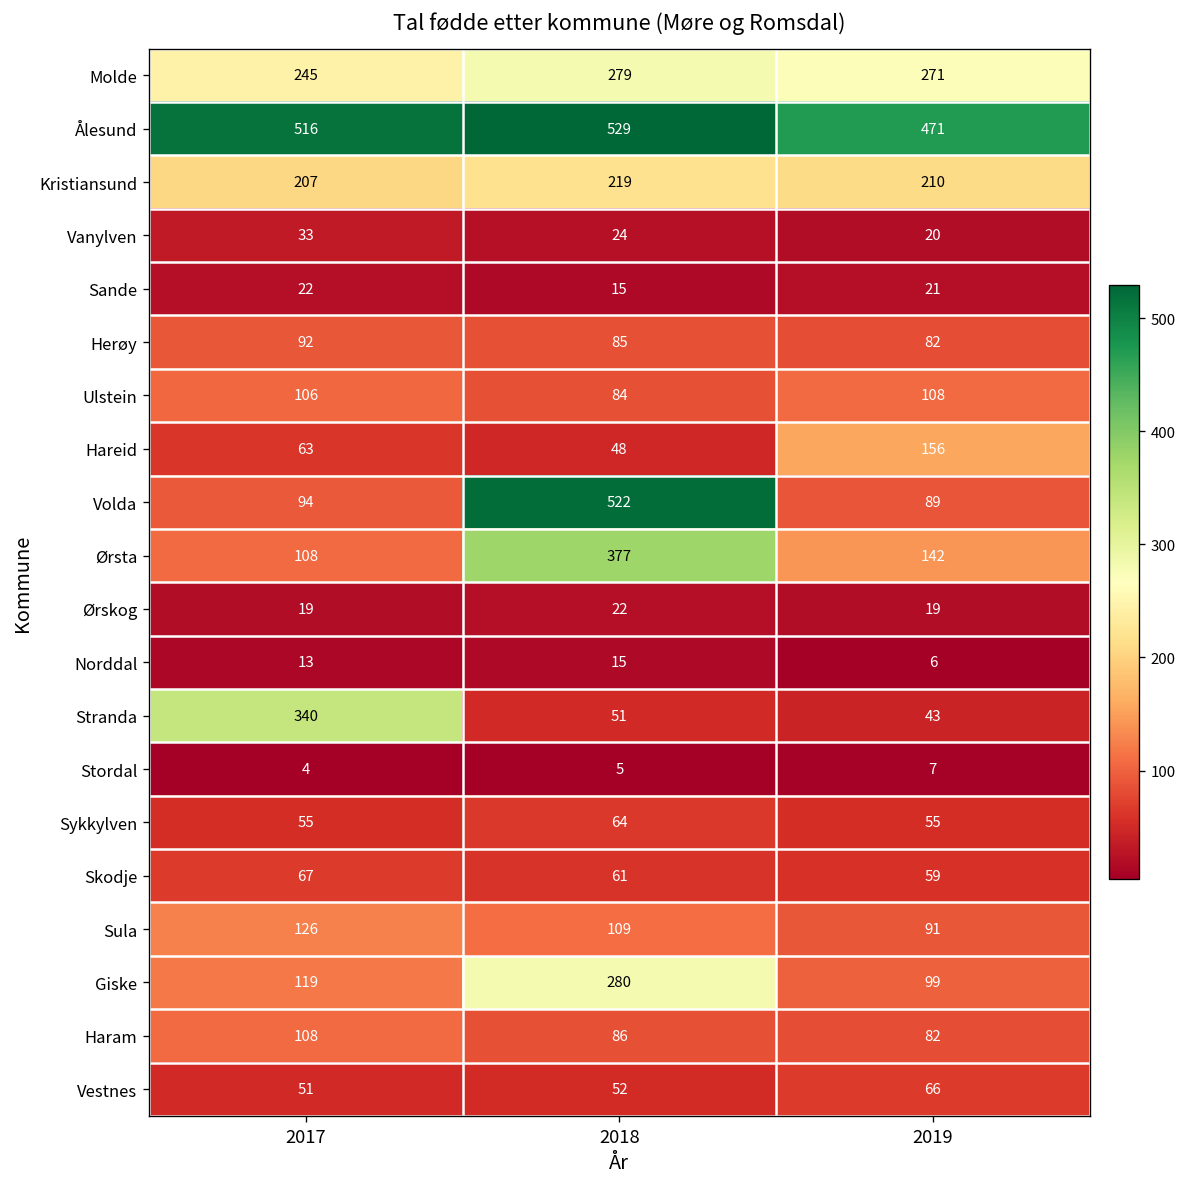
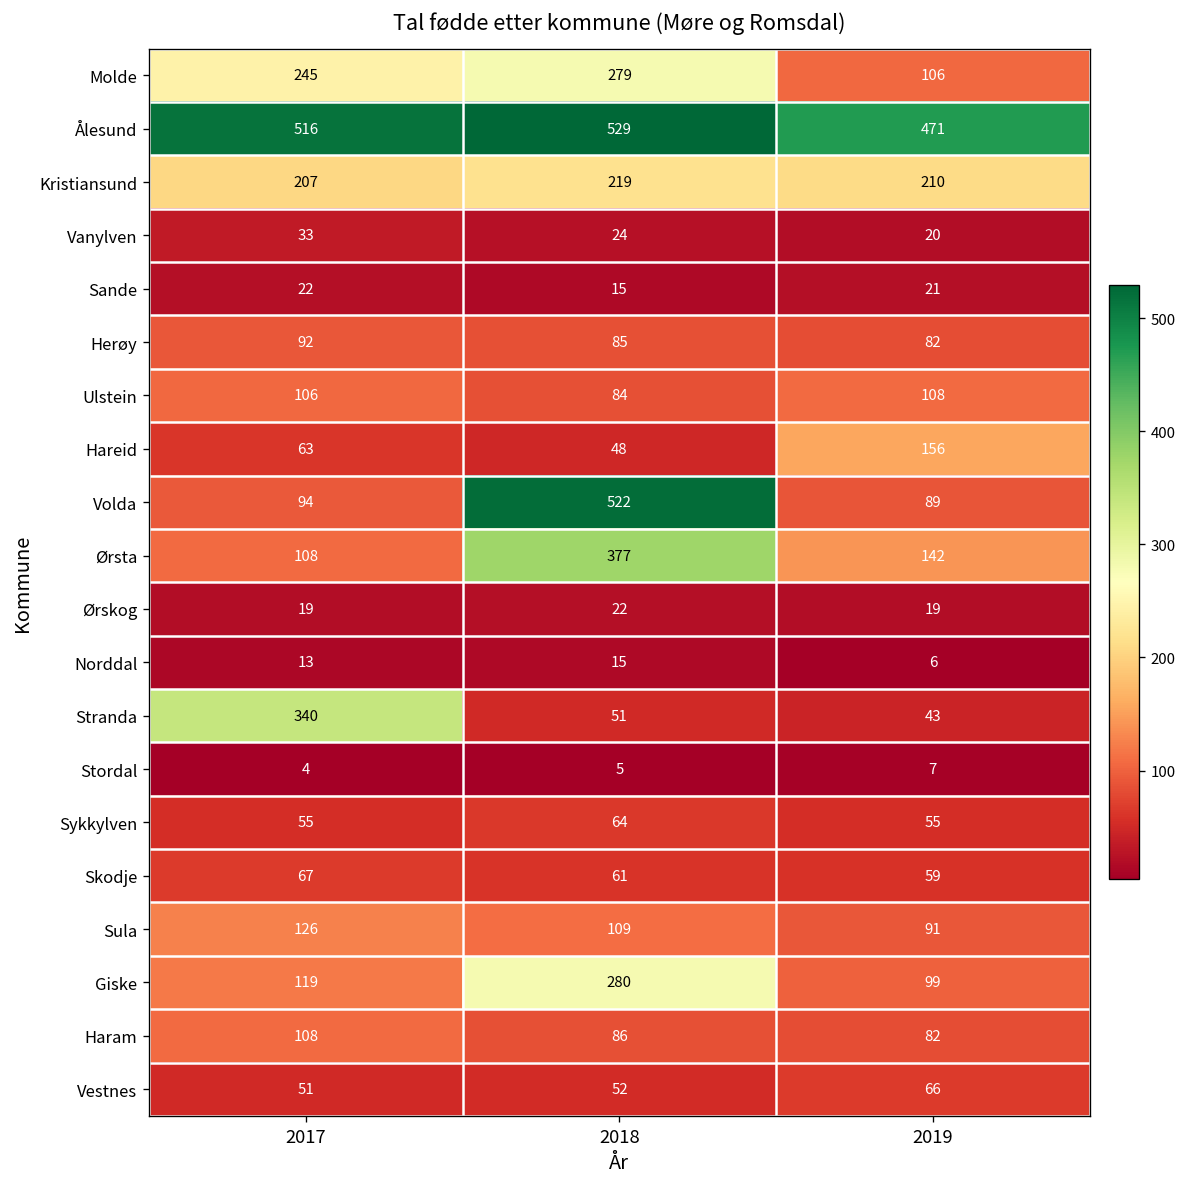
Molde, 2019: 271 -> 106
